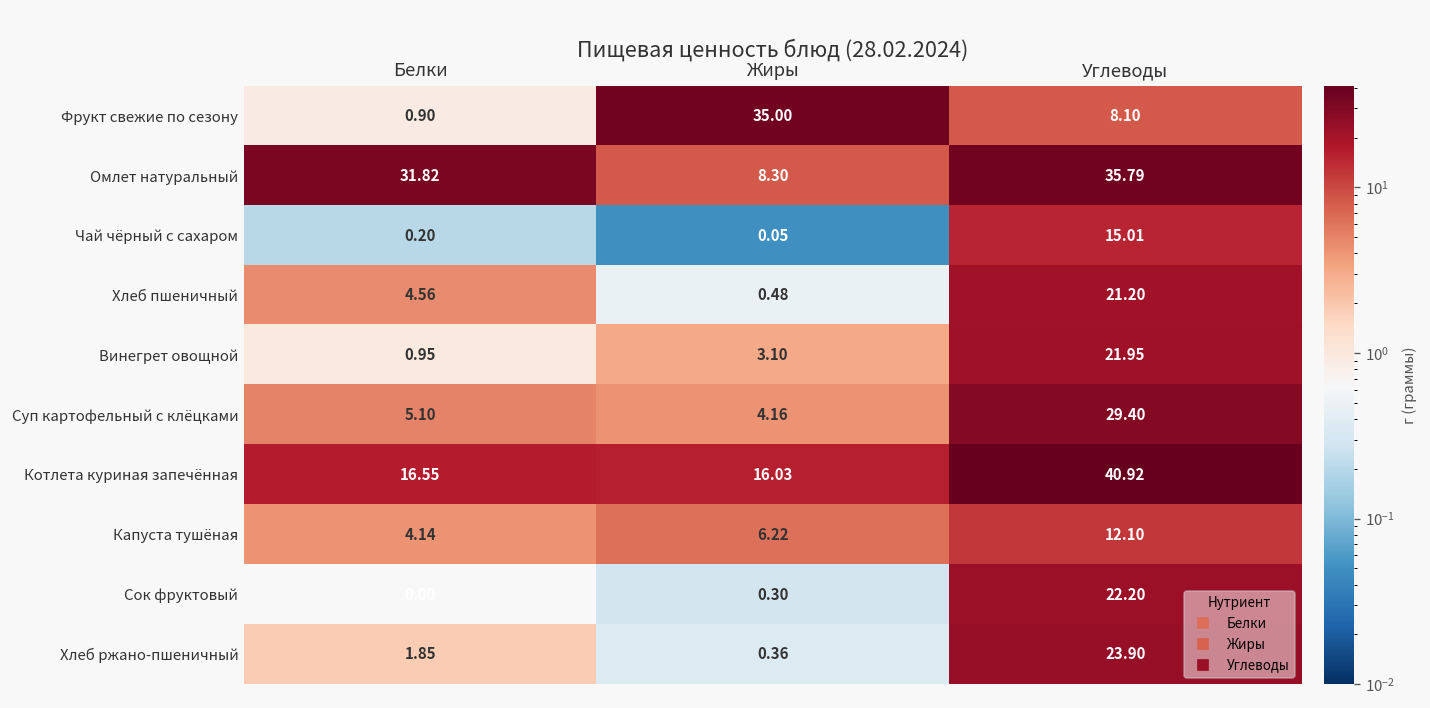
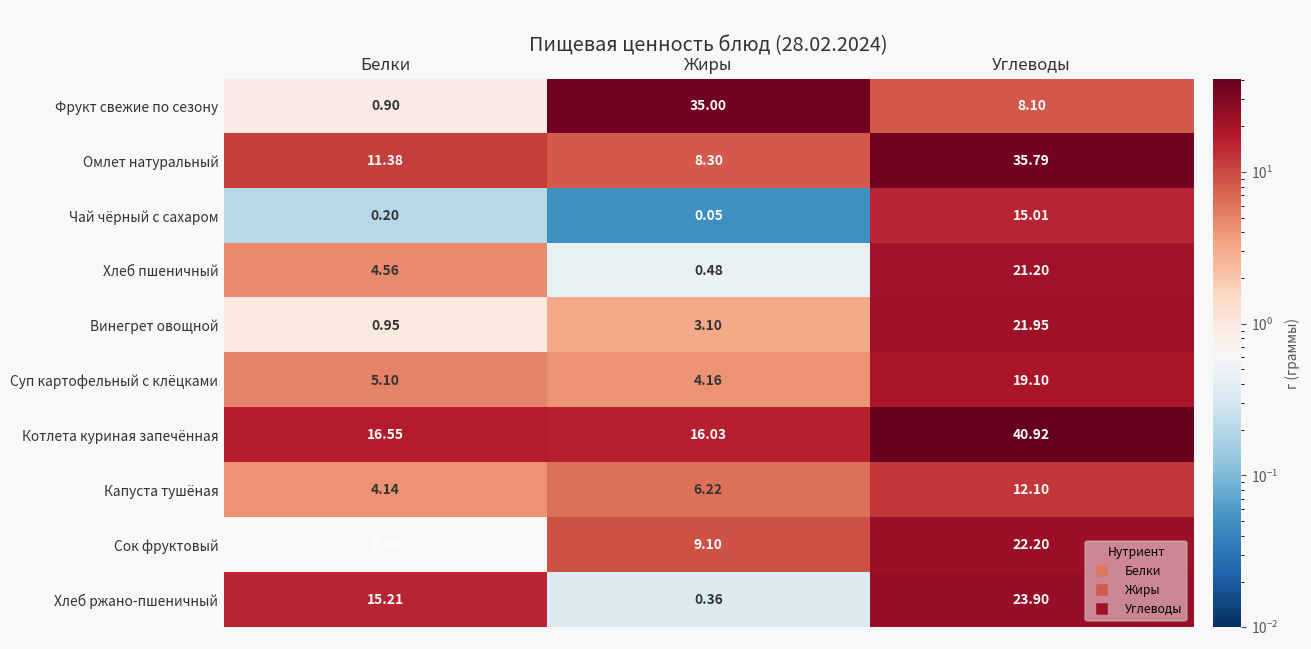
Омлет натуральный, Белки: 31.82 -> 11.38
Суп картофельный с клёцками, Углеводы: 29.40 -> 19.10
Сок фруктовый, Жиры: 0.30 -> 9.10
Хлеб ржано-пшеничный, Белки: 1.85 -> 15.21
